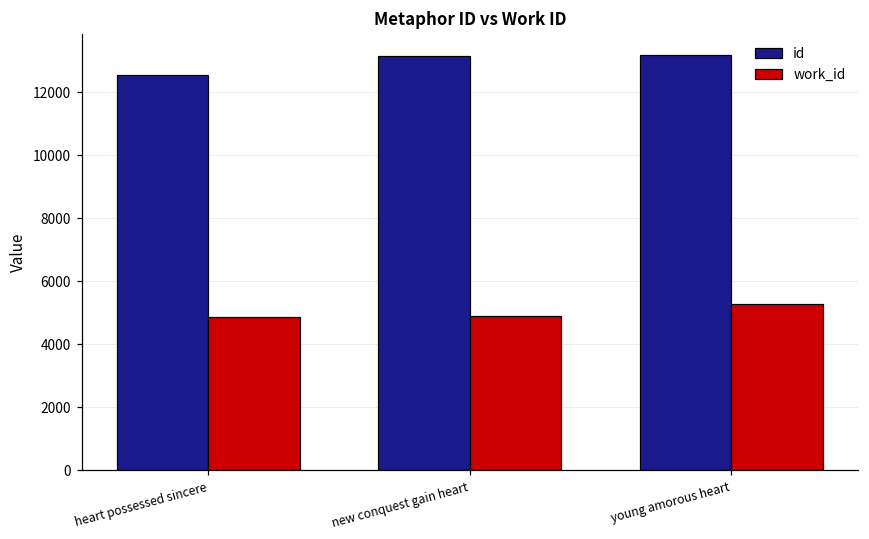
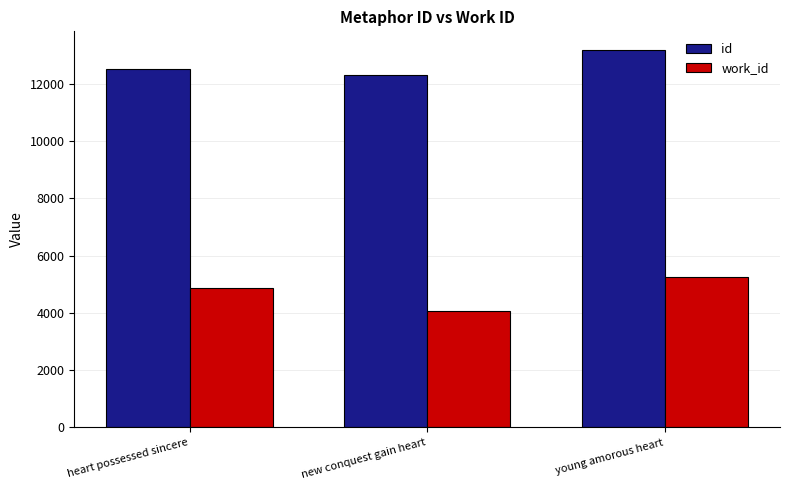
id, new conquest gain heart: 13100 -> 12300
work_id, new conquest gain heart: 4900 -> 4100
